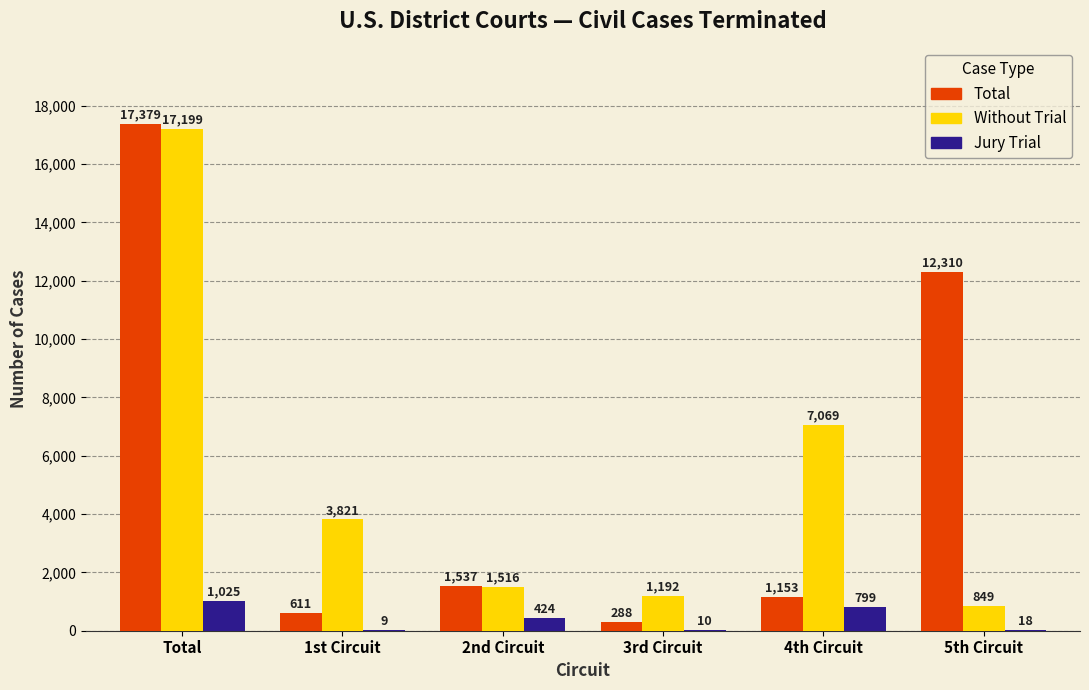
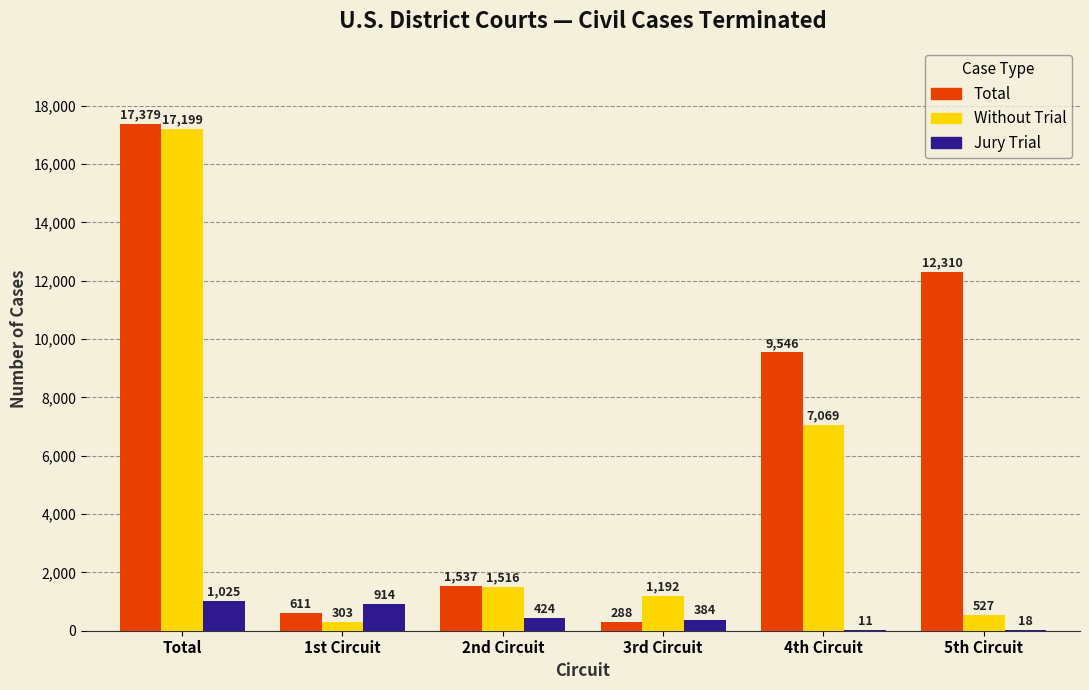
Without Trial, 1st Circuit: 3,821 -> 303
Jury Trial, 1st Circuit: 9 -> 914
Jury Trial, 3rd Circuit: 10 -> 384
Total, 4th Circuit: 1,153 -> 9,546
Jury Trial, 4th Circuit: 799 -> 11
Without Trial, 5th Circuit: 849 -> 527
